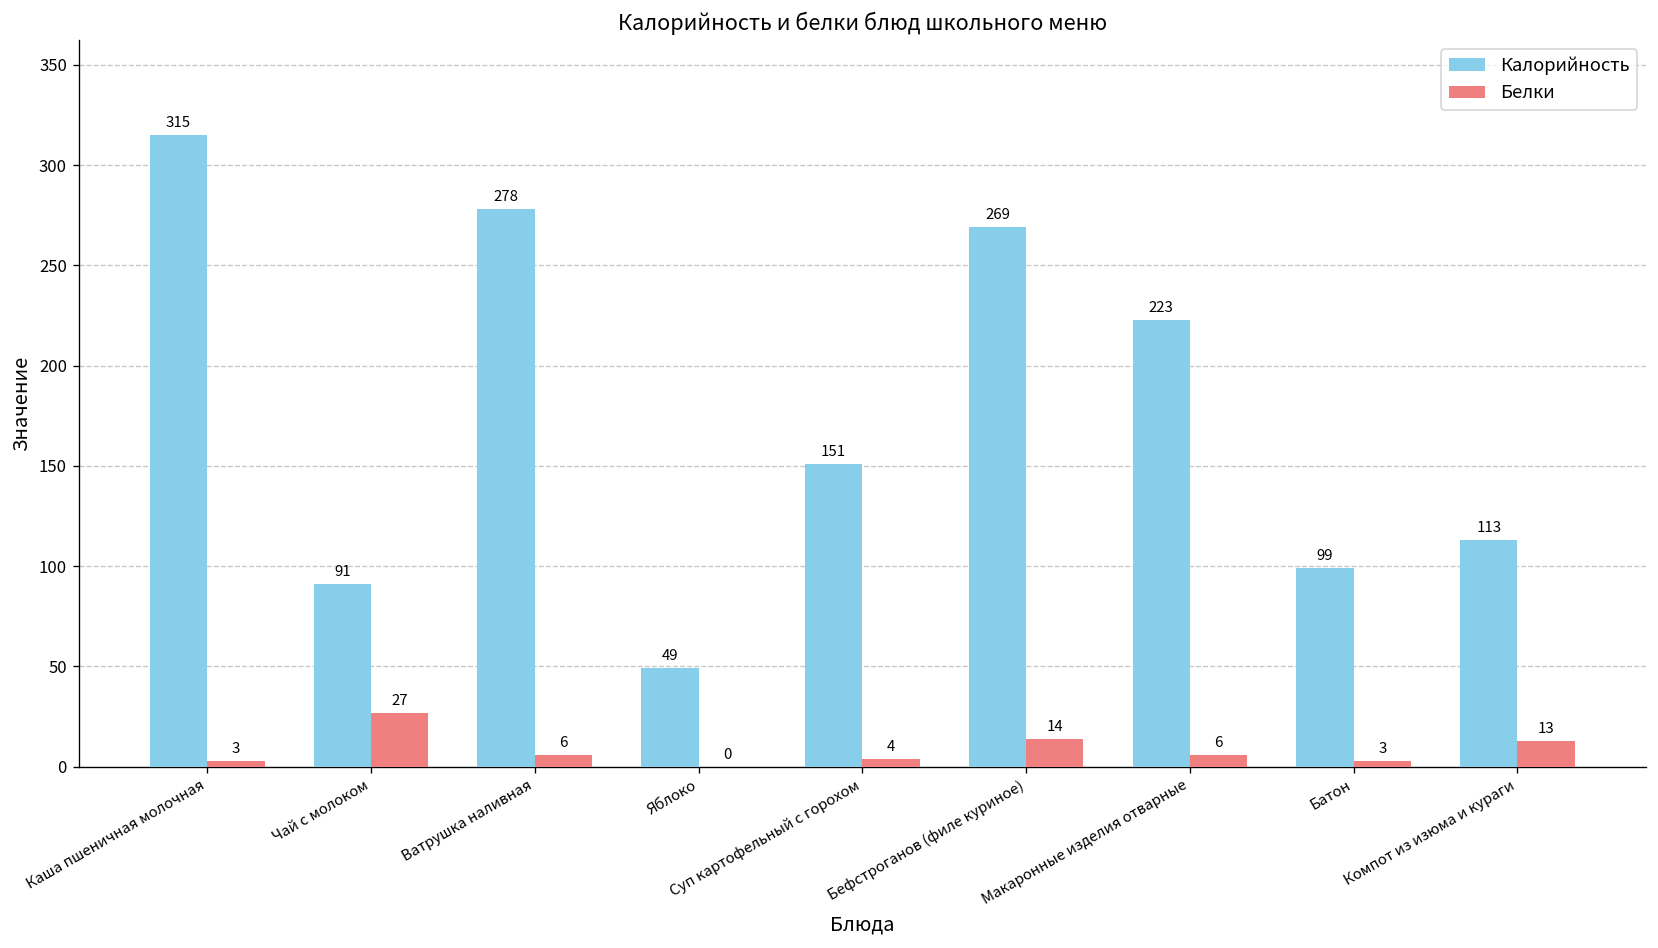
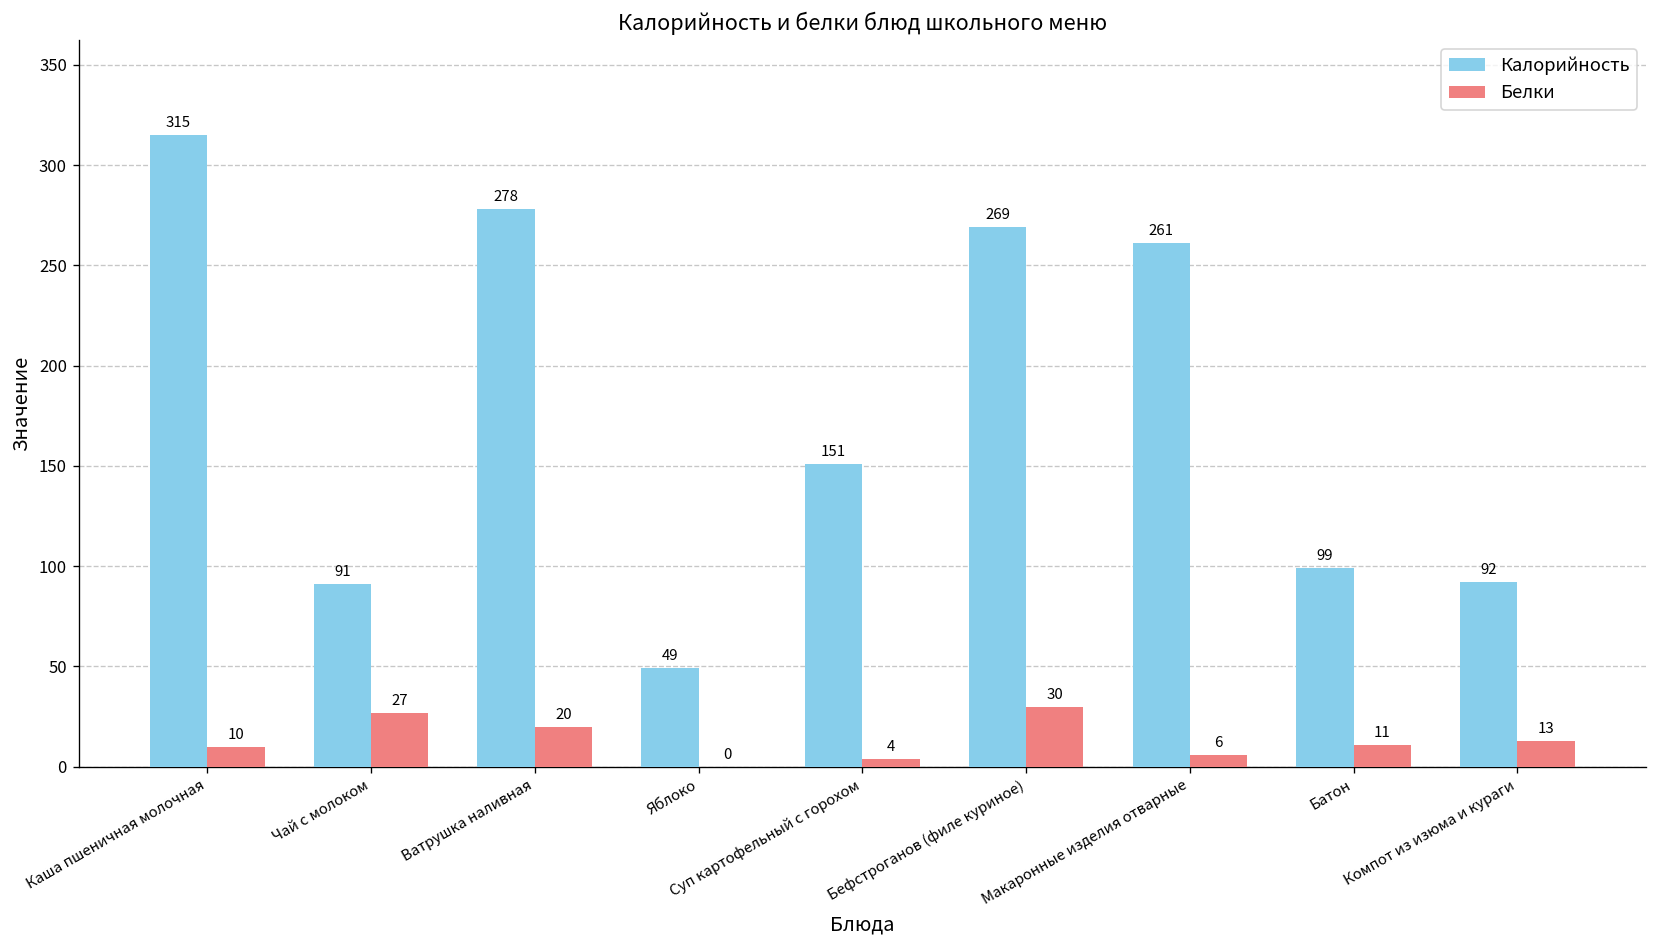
Белки, Каша пшеничная молочная: 3 -> 10
Белки, Ватрушка наливная: 6 -> 20
Белки, Бефстроганов (филе куриное): 14 -> 30
Калорийность, Макаронные изделия отварные: 223 -> 261
Белки, Батон: 3 -> 11
Калорийность, Компот из изюма и кураги: 113 -> 92
